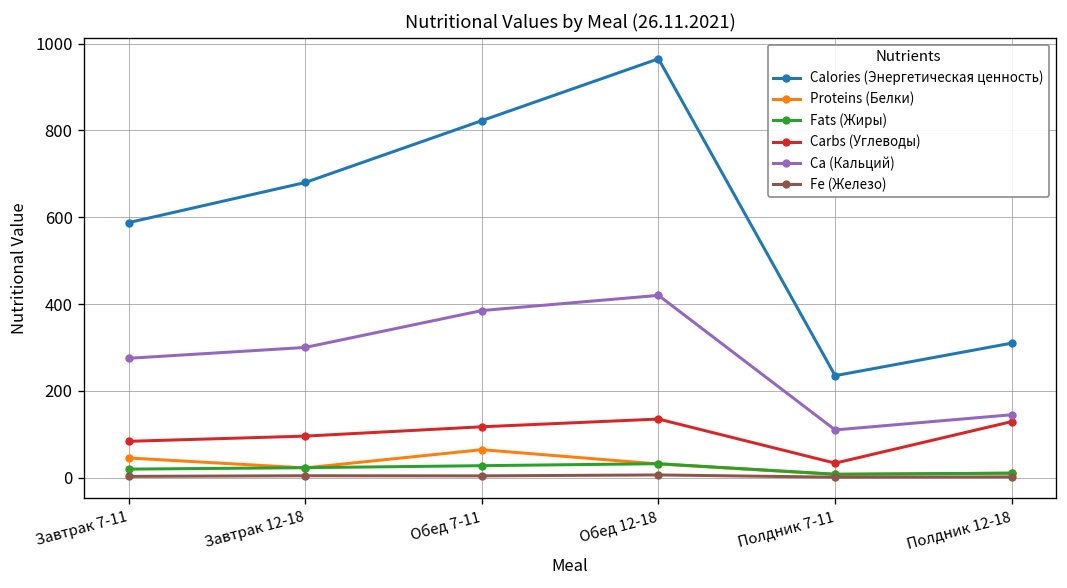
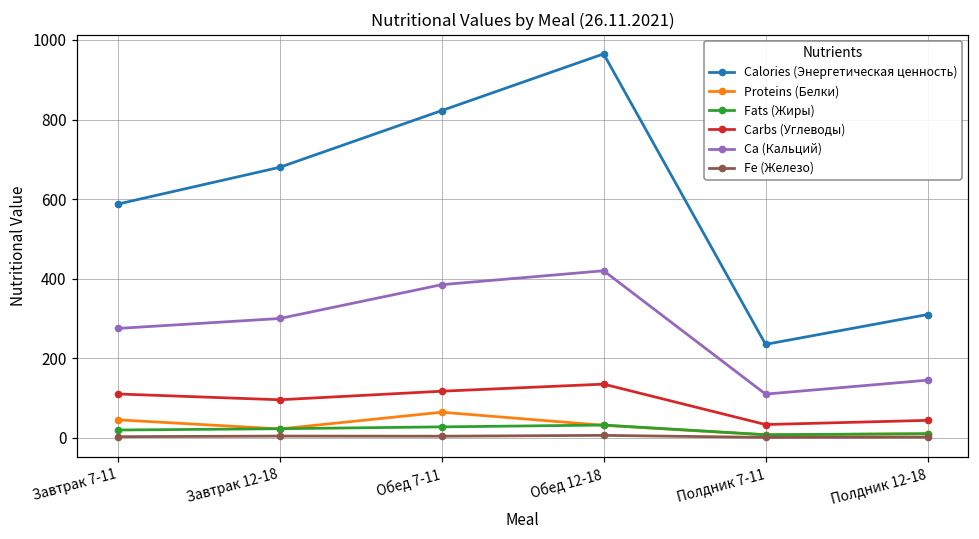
Carbs (Углеводы), Завтрак 7-11: 80 -> 110
Carbs (Углеводы), Полдник 12-18: 130 -> 40
